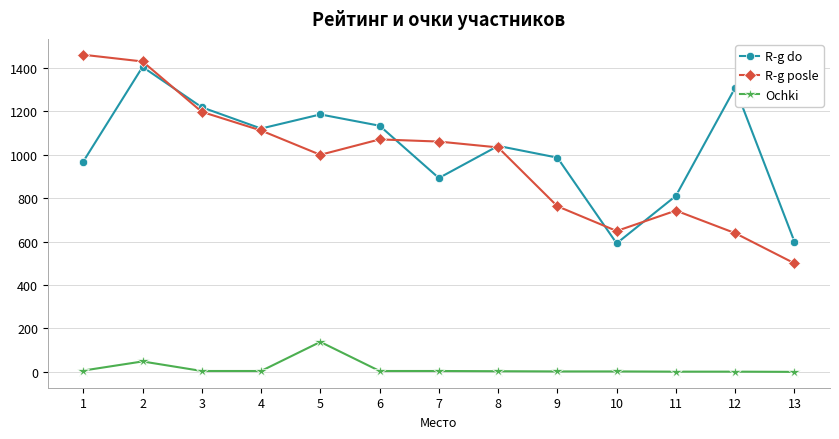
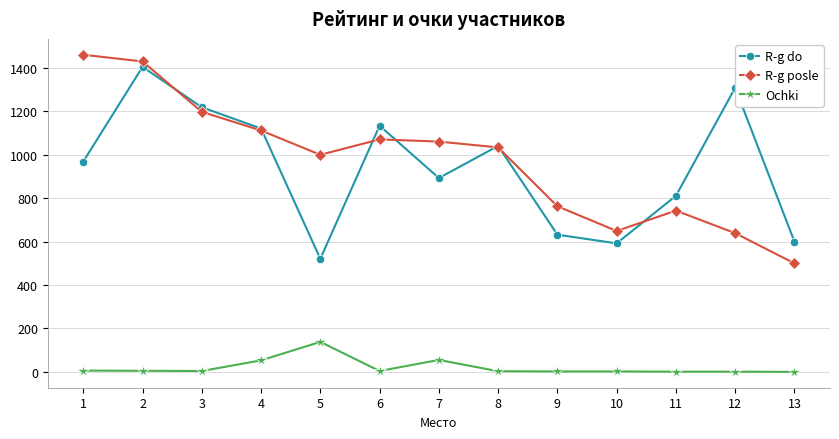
Ochki, 2: 50 -> 10
Ochki, 4: 0 -> 50
R-g do, 5: 1190 -> 520
Ochki, 7: 0 -> 60
R-g do, 9: 990 -> 630
